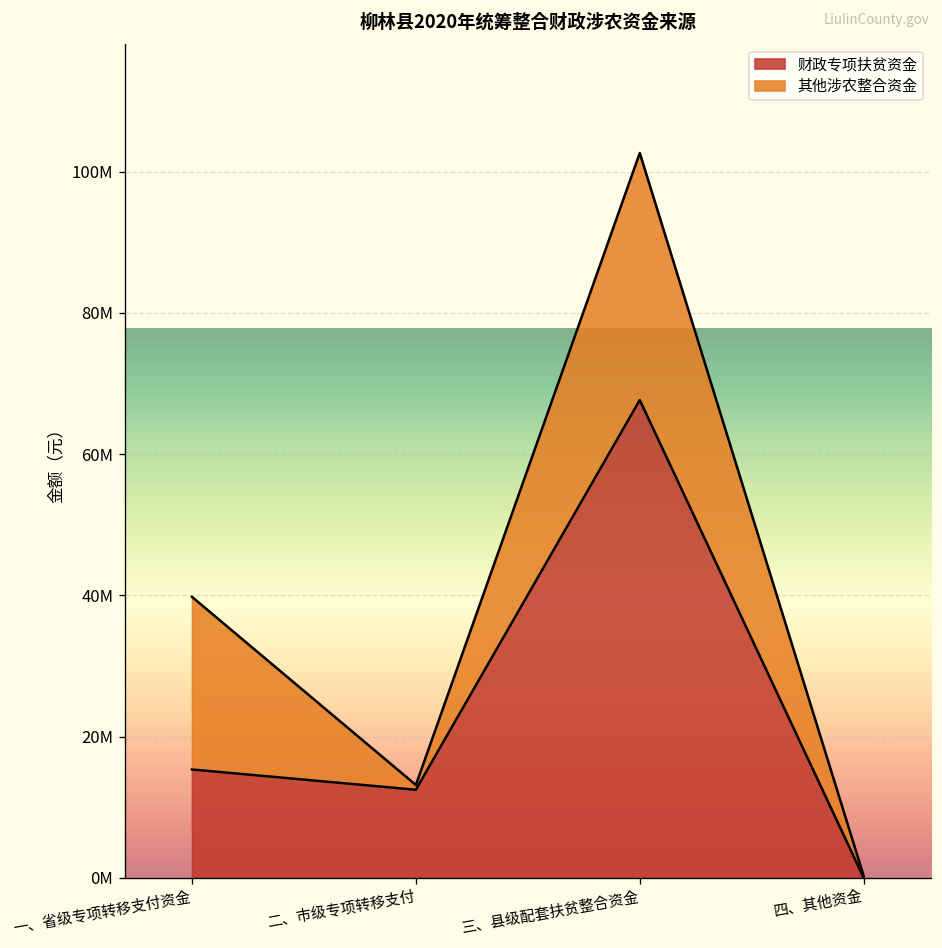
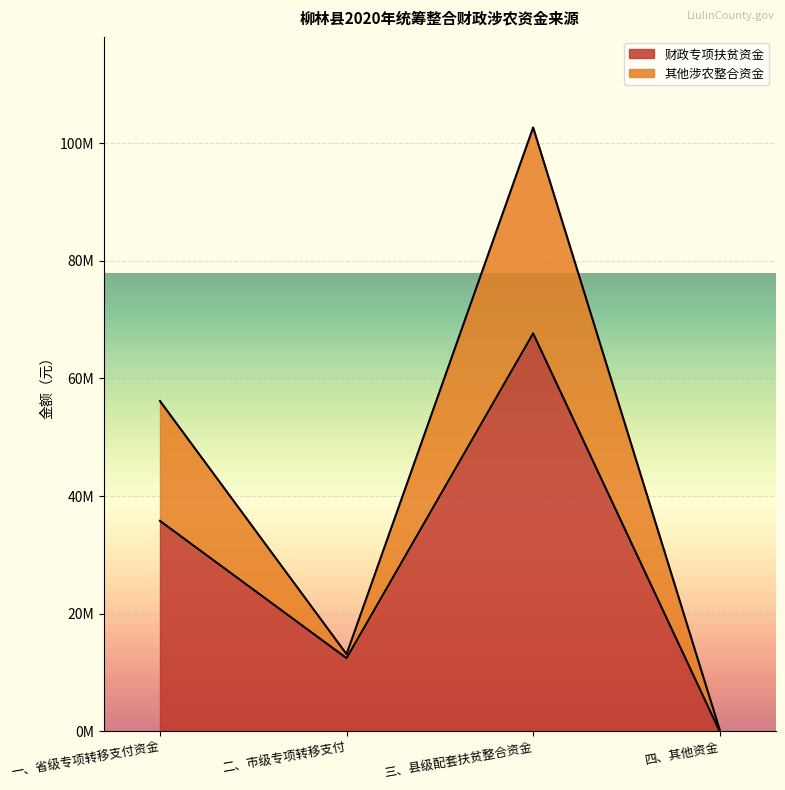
财政专项扶贫资金, 一、省级专项转移支付资金: 15000000 -> 36000000
其他涉农整合资金, 一、省级专项转移支付资金: 24000000 -> 20000000
